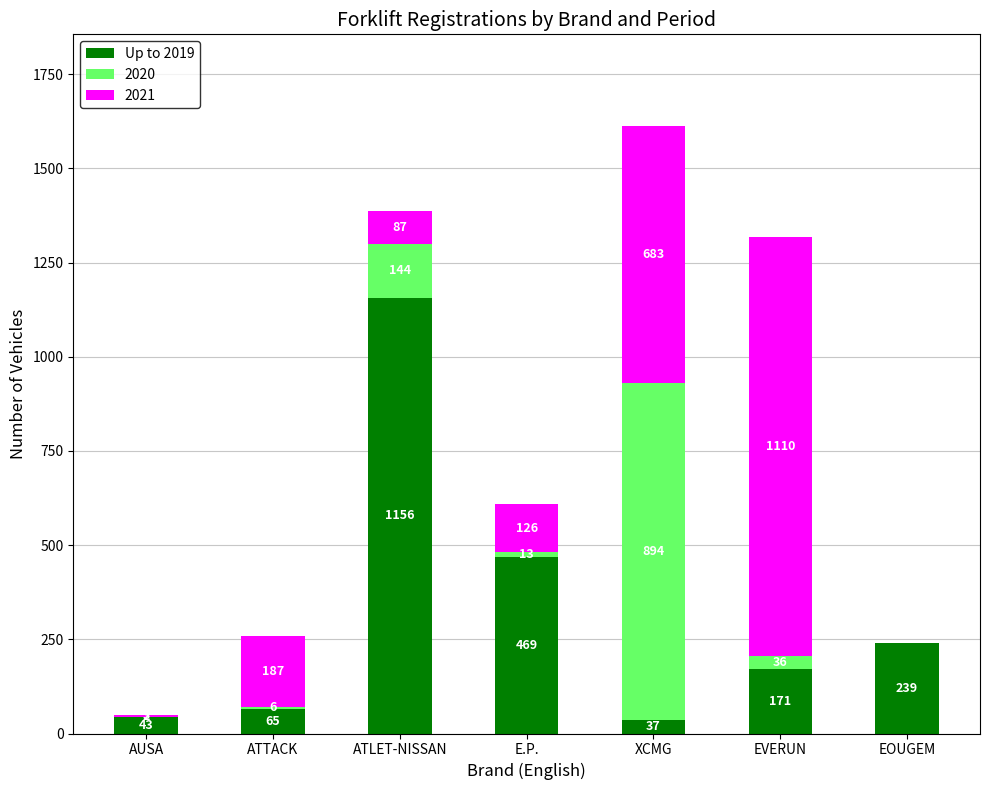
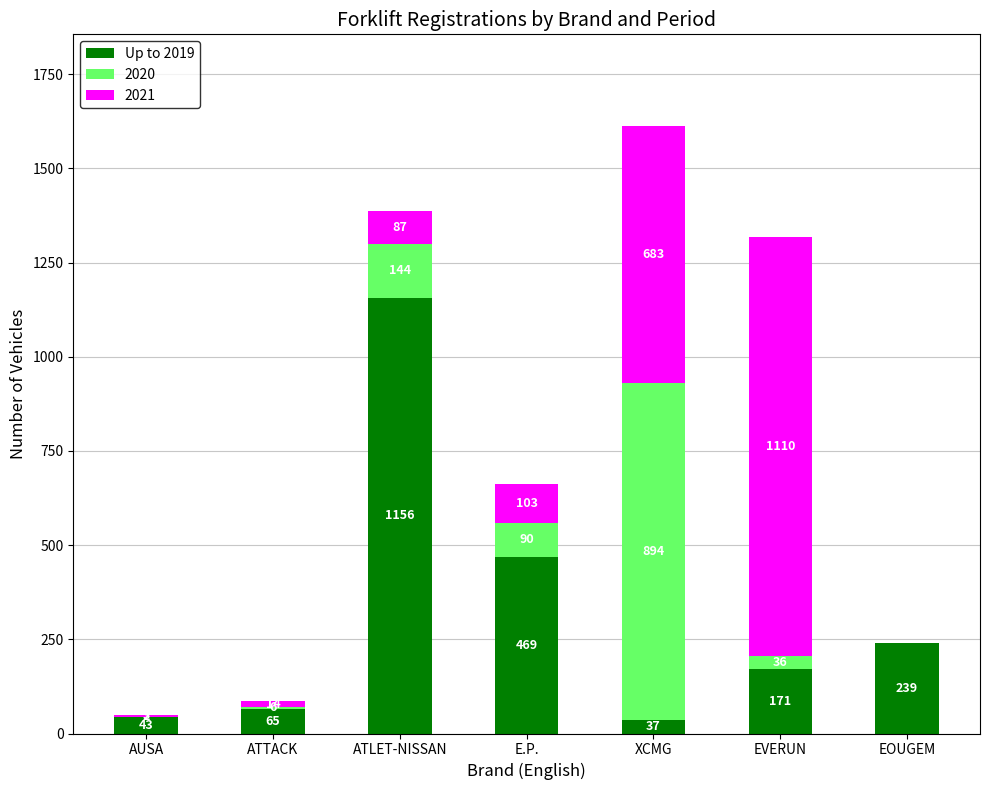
2021, ATTACK: 187 -> 14
2020, E.P.: 13 -> 90
2021, E.P.: 126 -> 103
